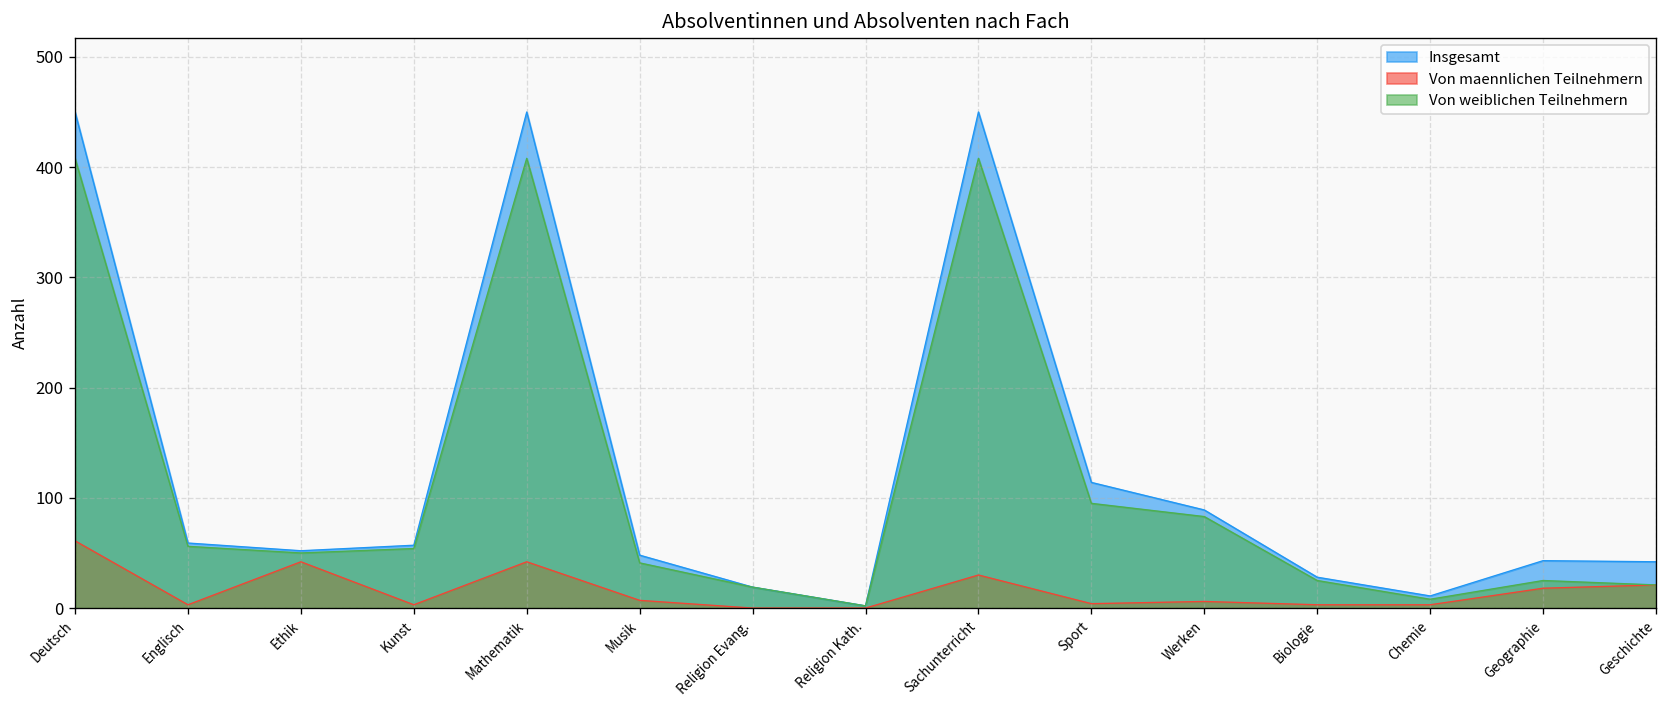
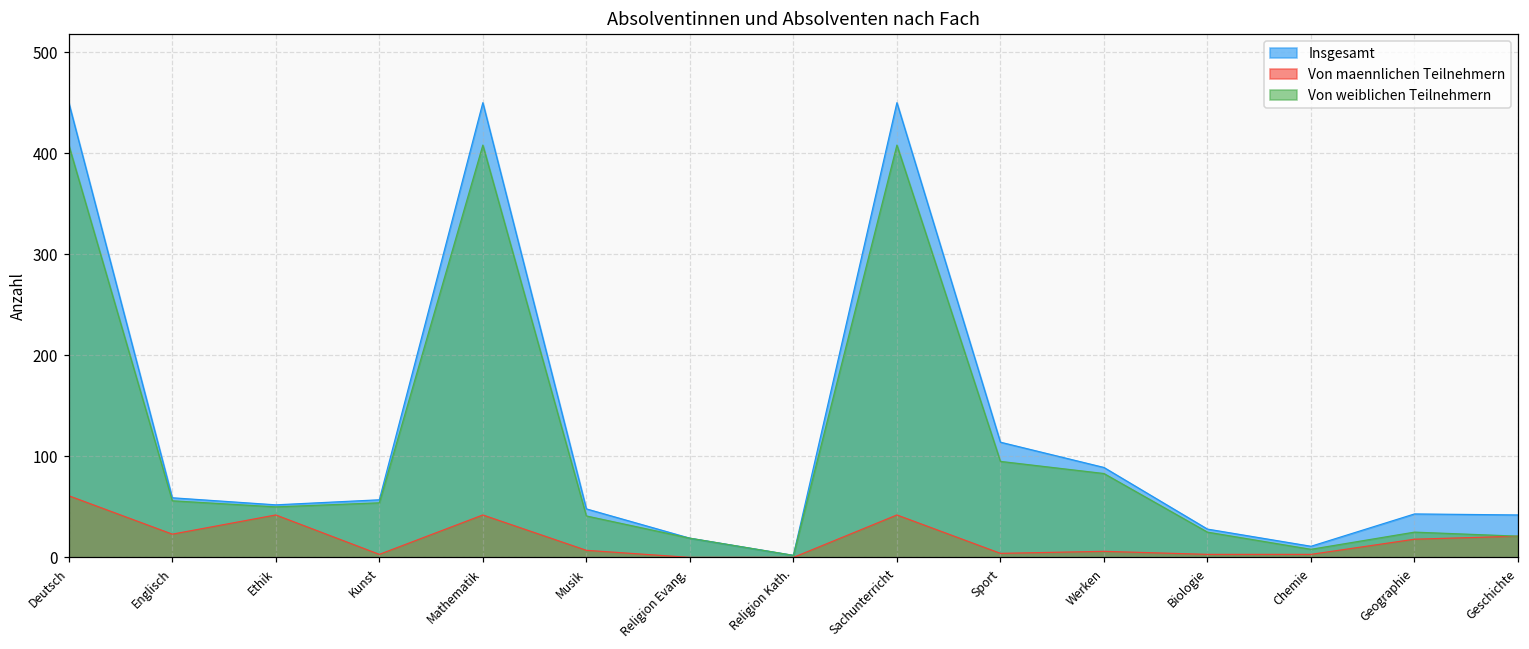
Von maennlichen Teilnehmern, Englisch: 0 -> 20
Von maennlichen Teilnehmern, Sachunterricht: 30 -> 40
